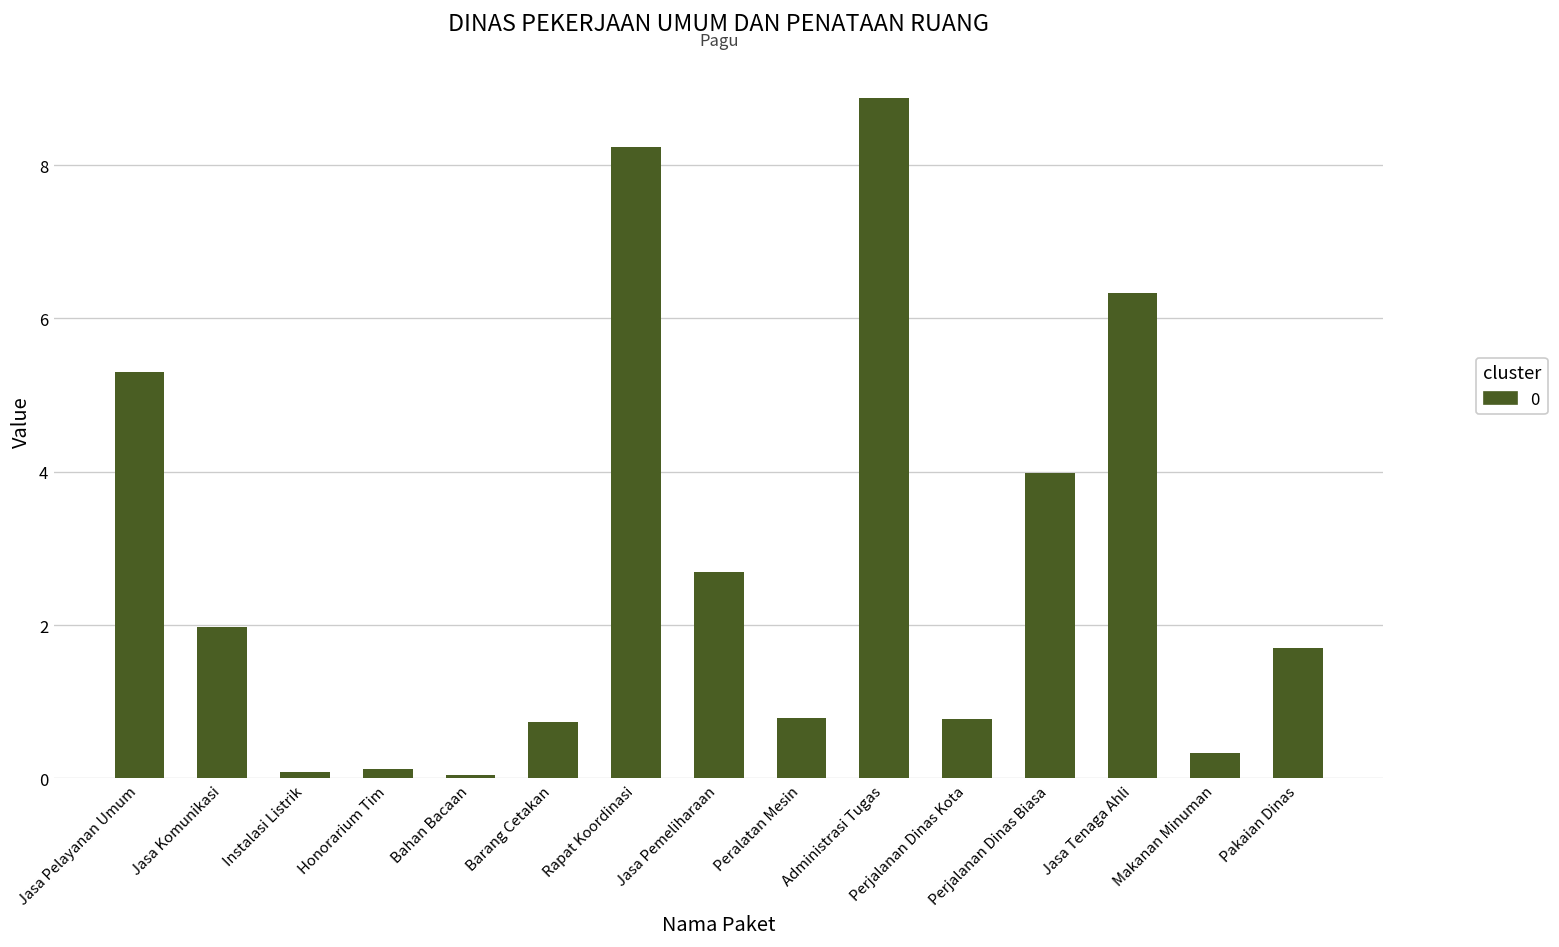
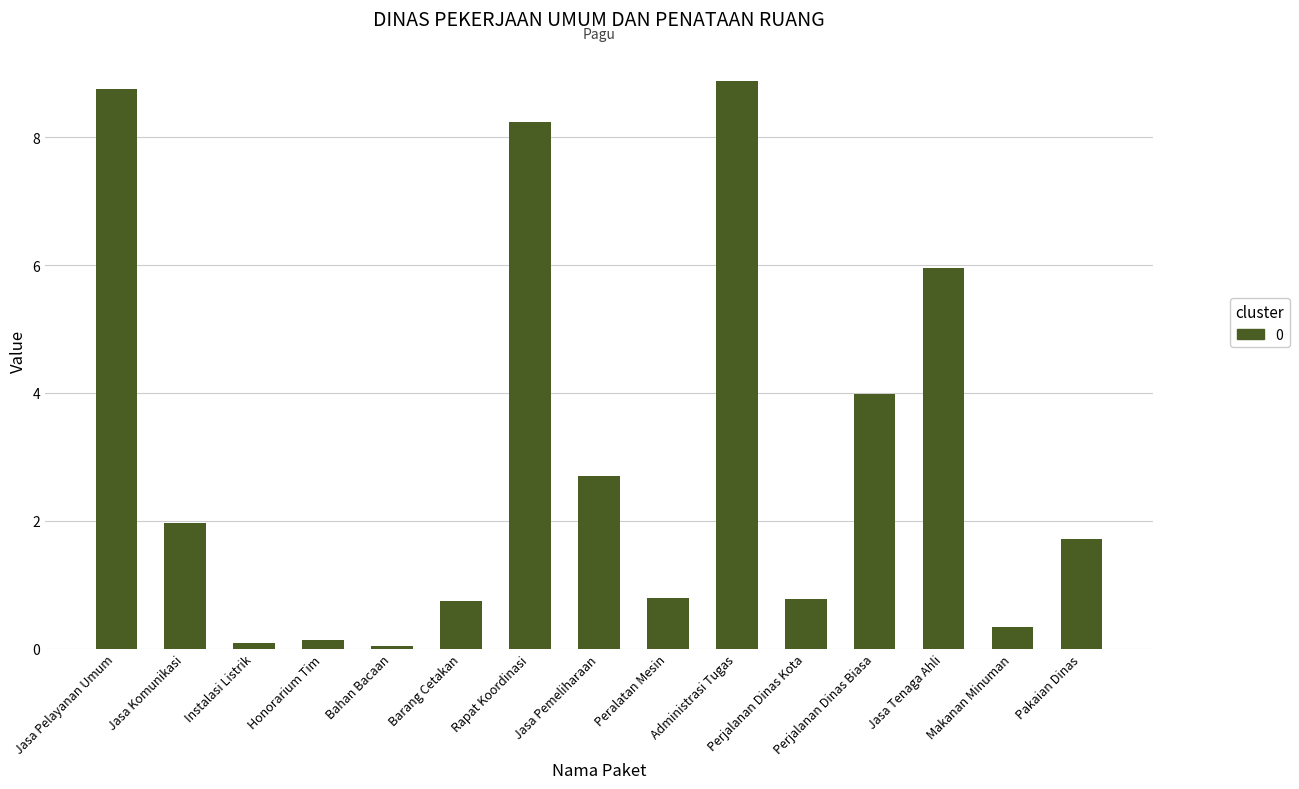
Jasa Pelayanan Umum: 5.3 -> 8.8
Jasa Tenaga Ahli: 6.3 -> 5.9
